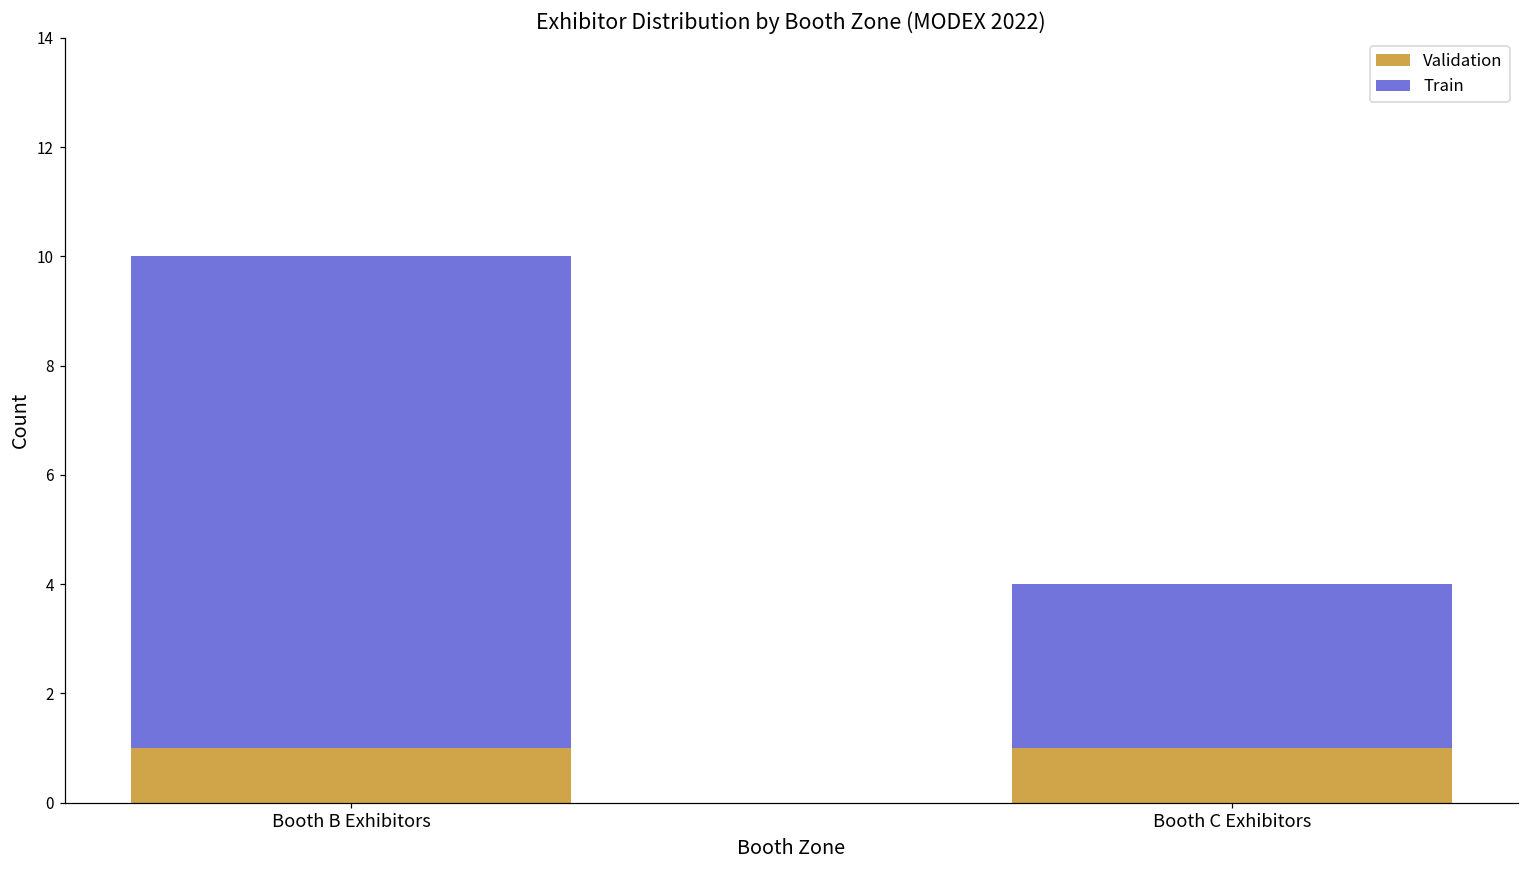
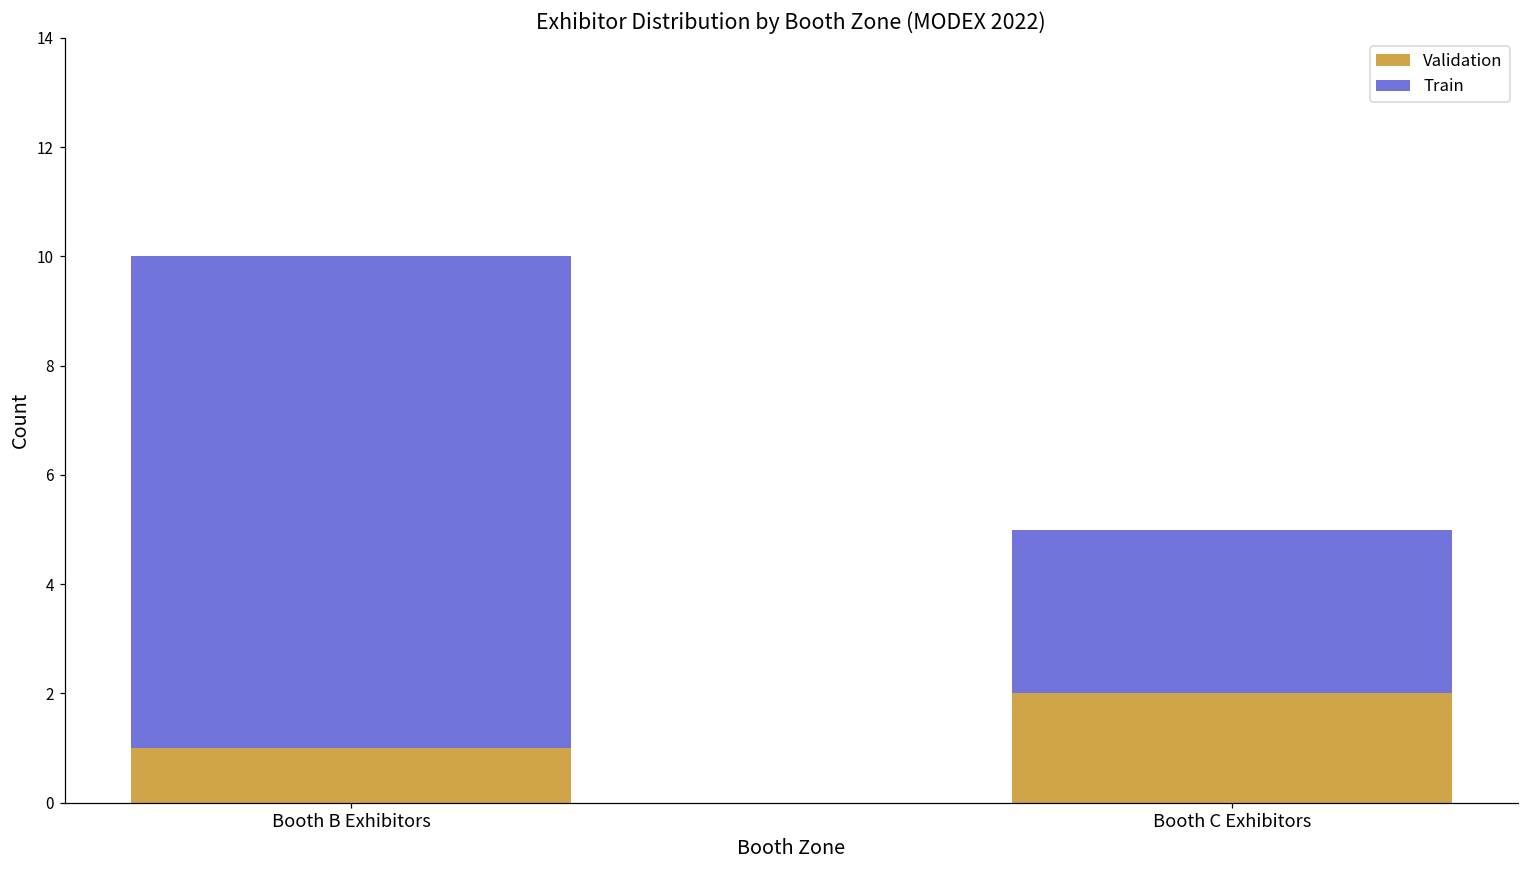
Validation, Booth C Exhibitors: 1 -> 2
